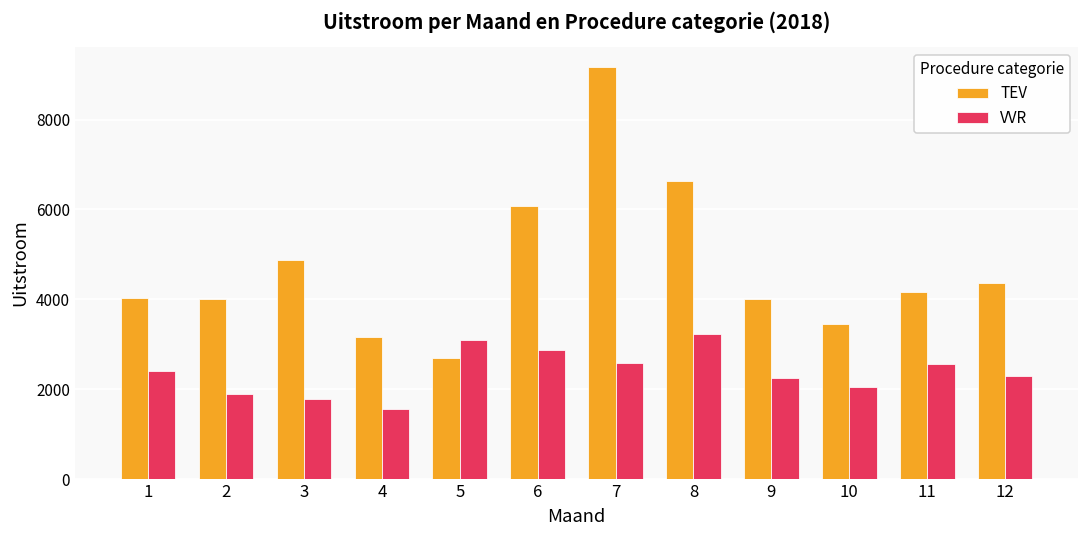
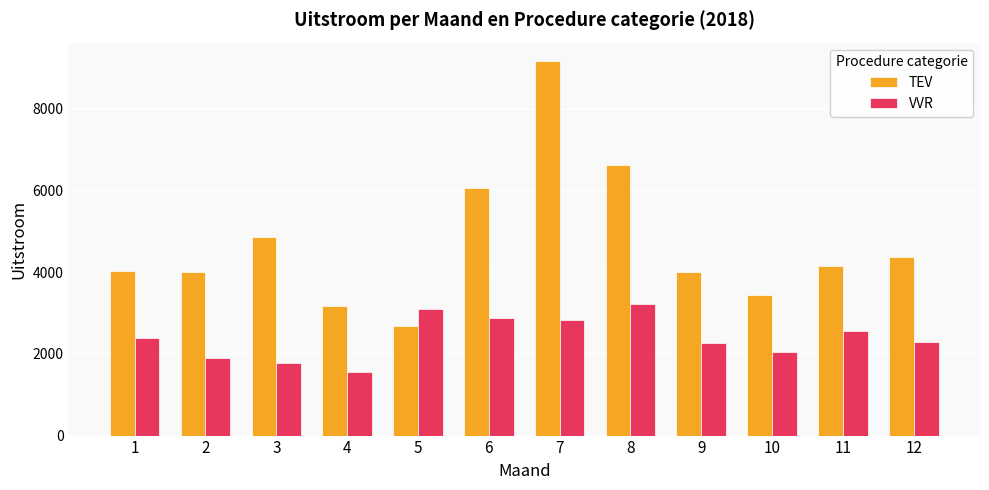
VVR, 7: 2600 -> 2800
